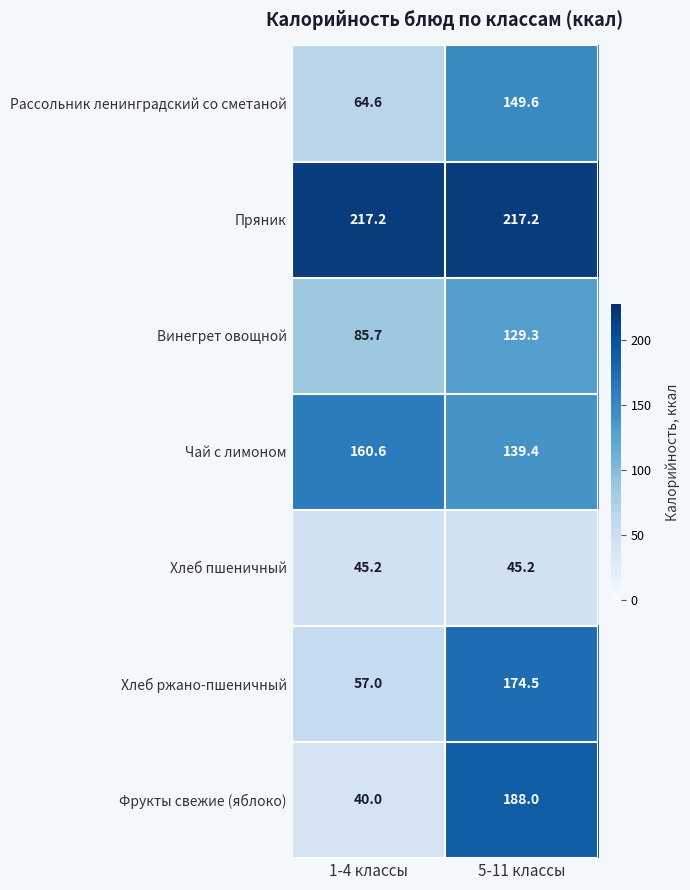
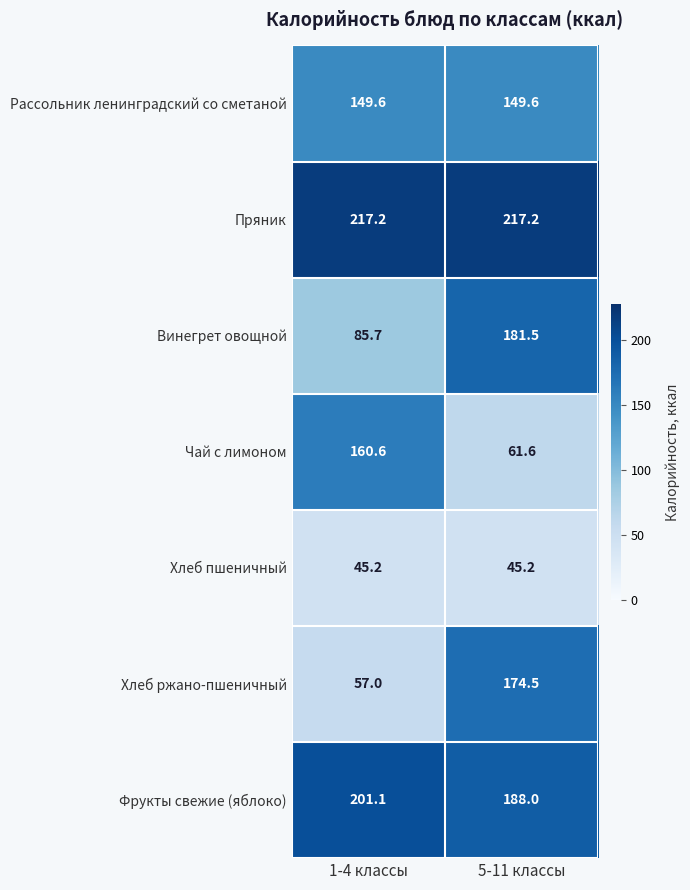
Рассольник ленинградский со сметаной, 1-4 классы: 64.6 -> 149.6
Винегрет овощной, 5-11 классы: 129.3 -> 181.5
Чай с лимоном, 5-11 классы: 139.4 -> 61.6
Фрукты свежие (яблоко), 1-4 классы: 40.0 -> 201.1
